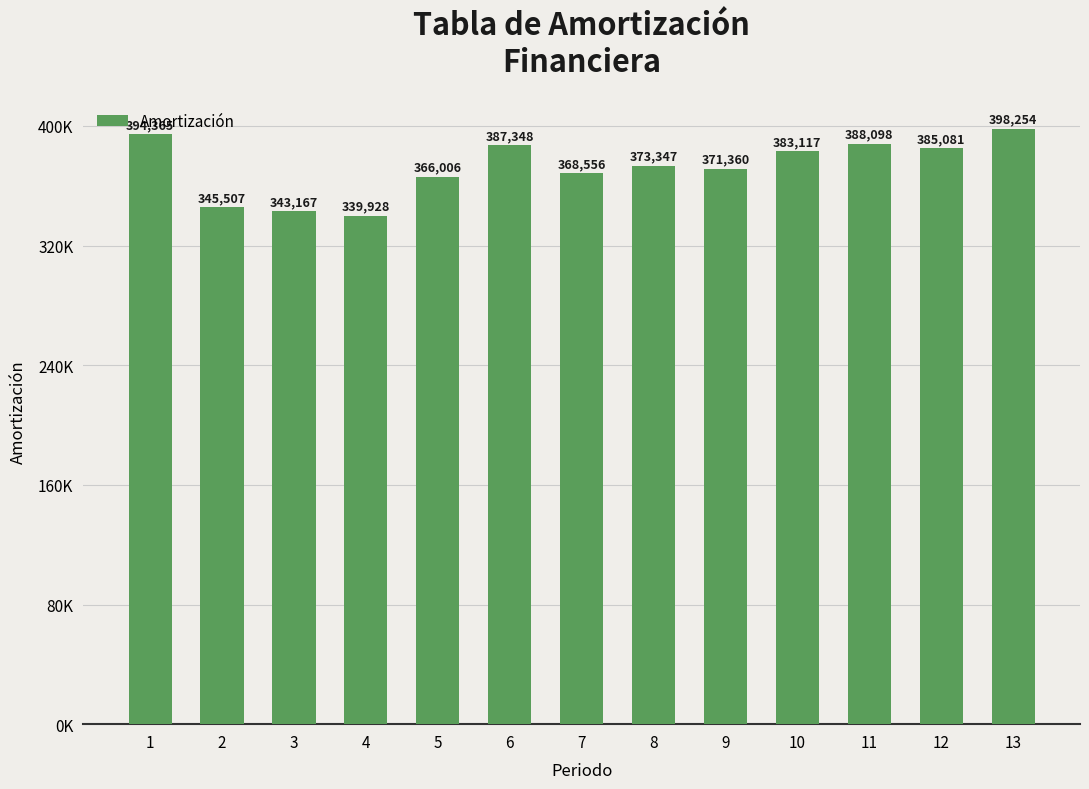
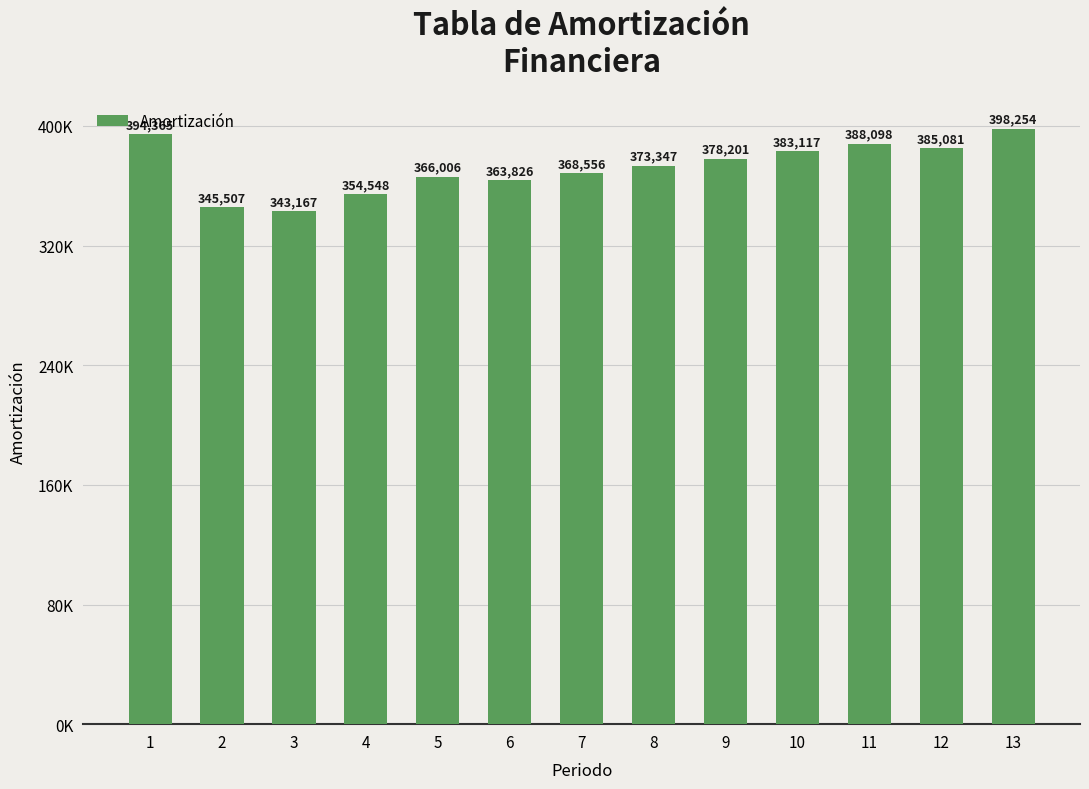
4: 339,928 -> 354,548
6: 387,348 -> 363,826
9: 371,360 -> 378,201
